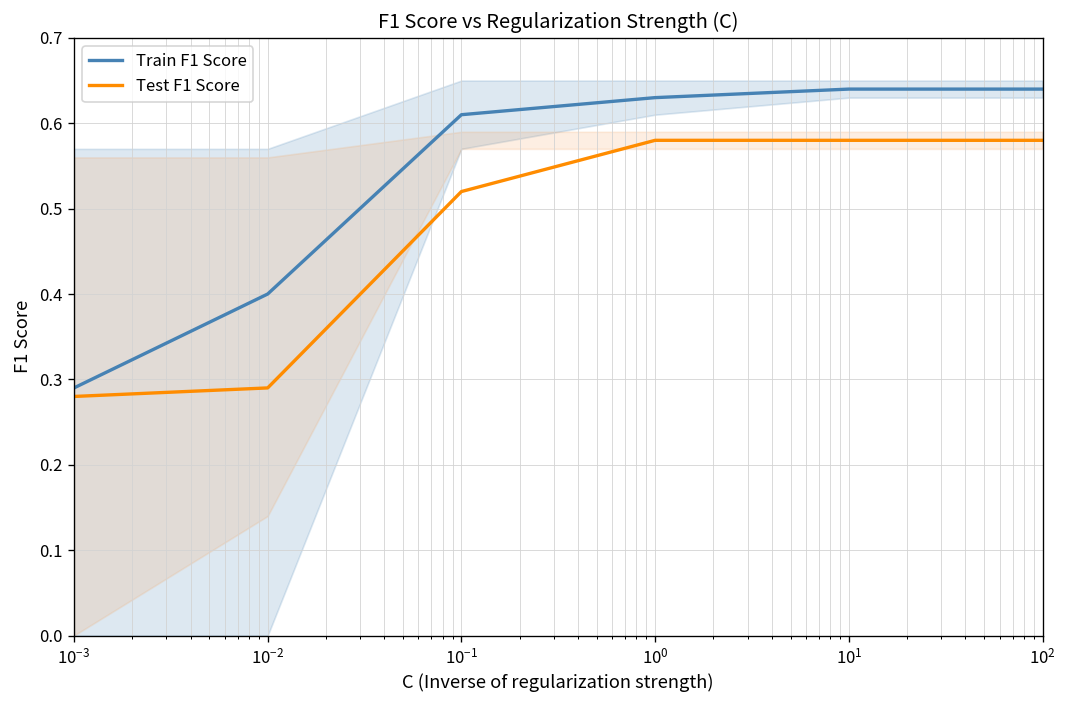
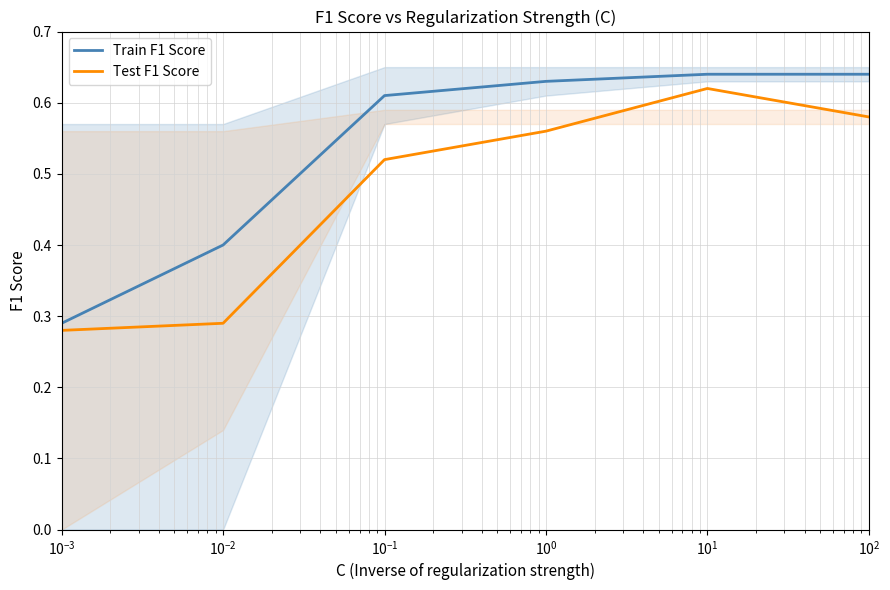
Test F1 Score, 10^0: 0.58 -> 0.56
Test F1 Score, 10^1: 0.58 -> 0.62
